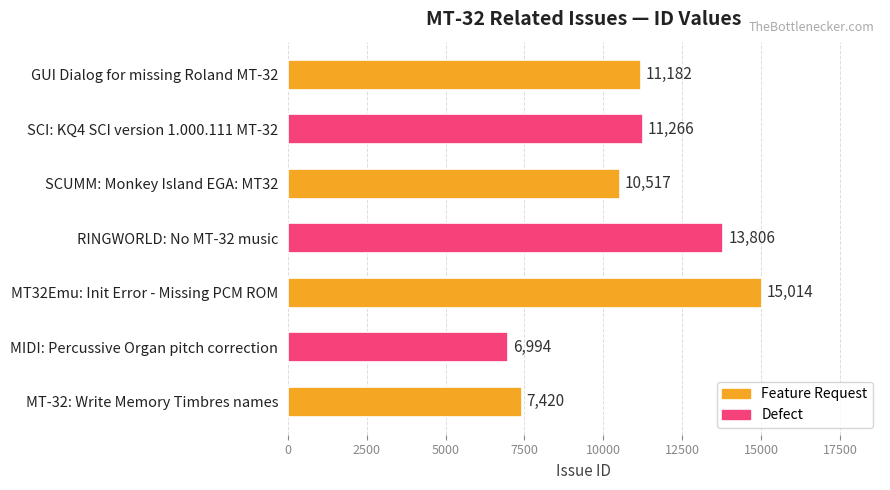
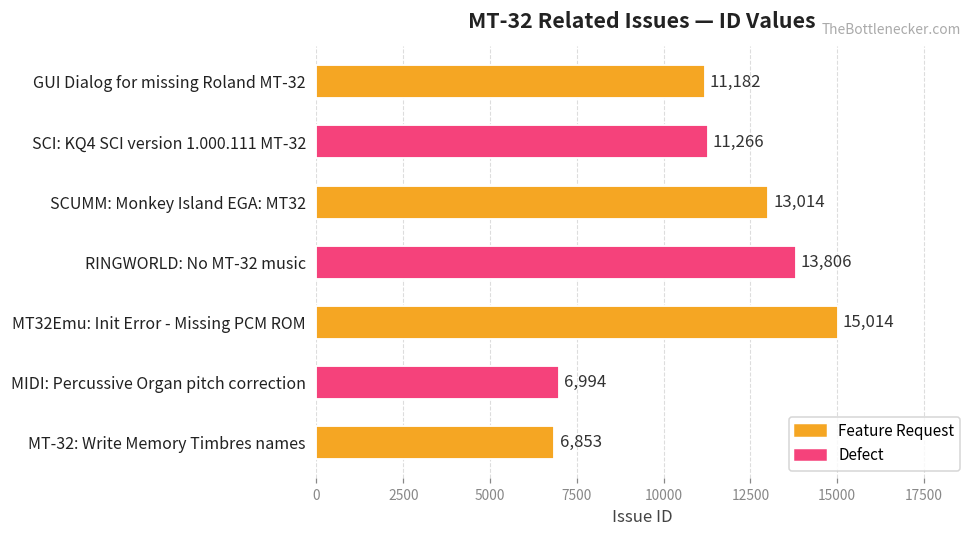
SCUMM: Monkey Island EGA: MT32: 10,517 -> 13,014
MT-32: Write Memory Timbres names: 7,420 -> 6,853
